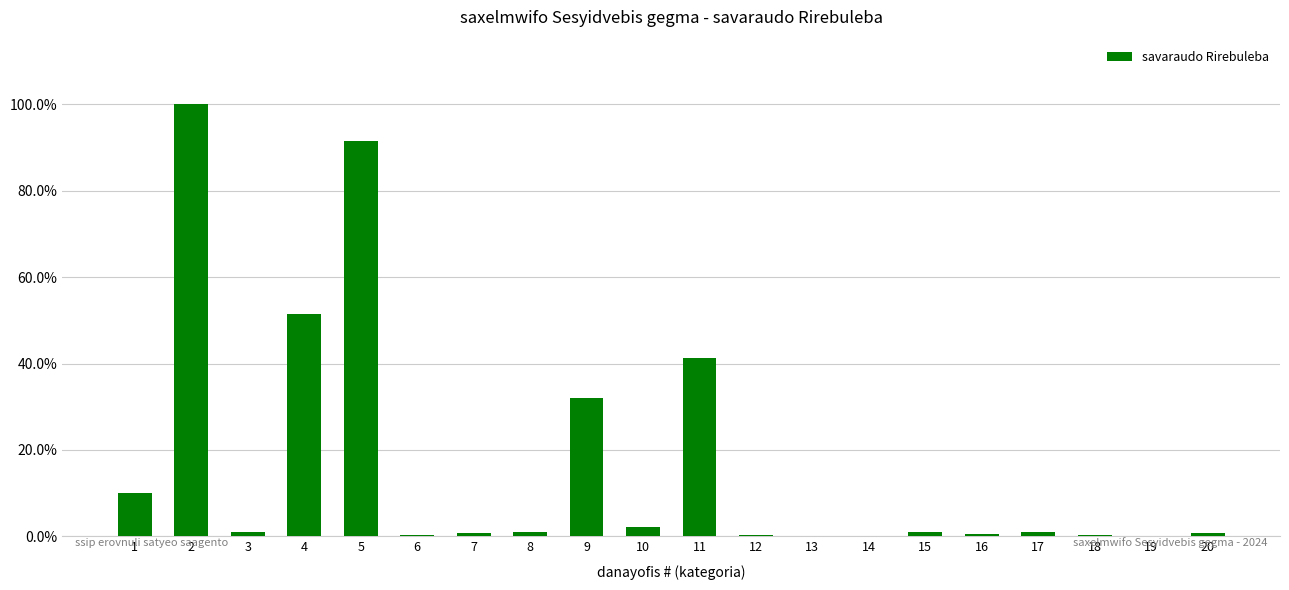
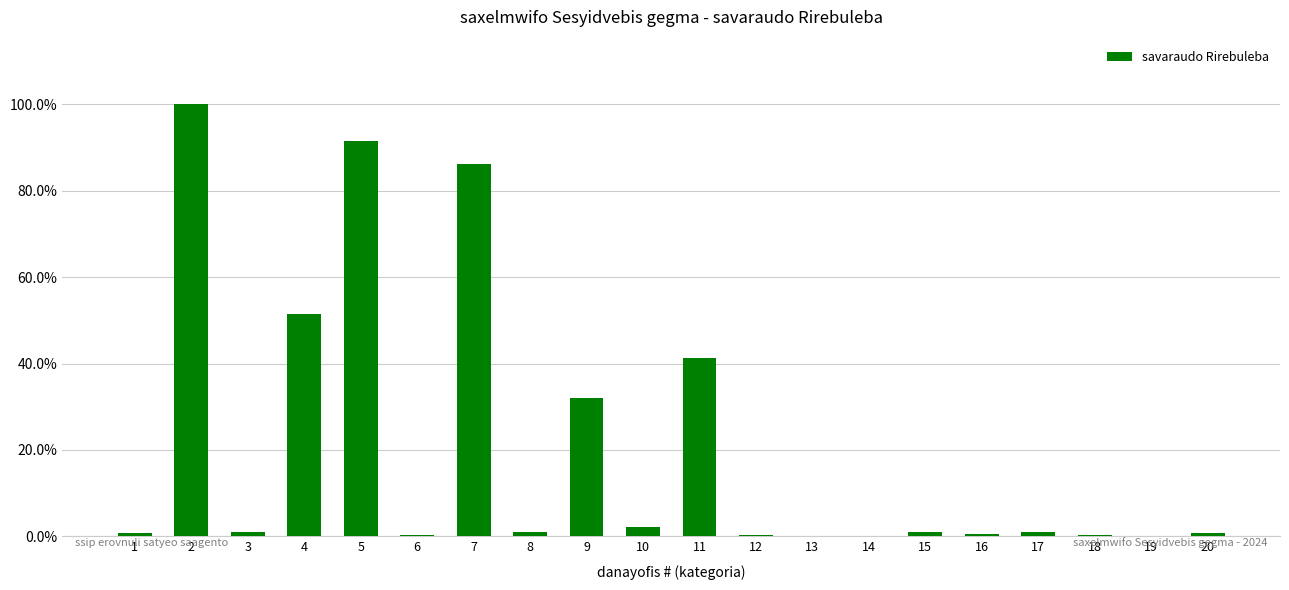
1: 10% -> 1%
7: 1% -> 86%
